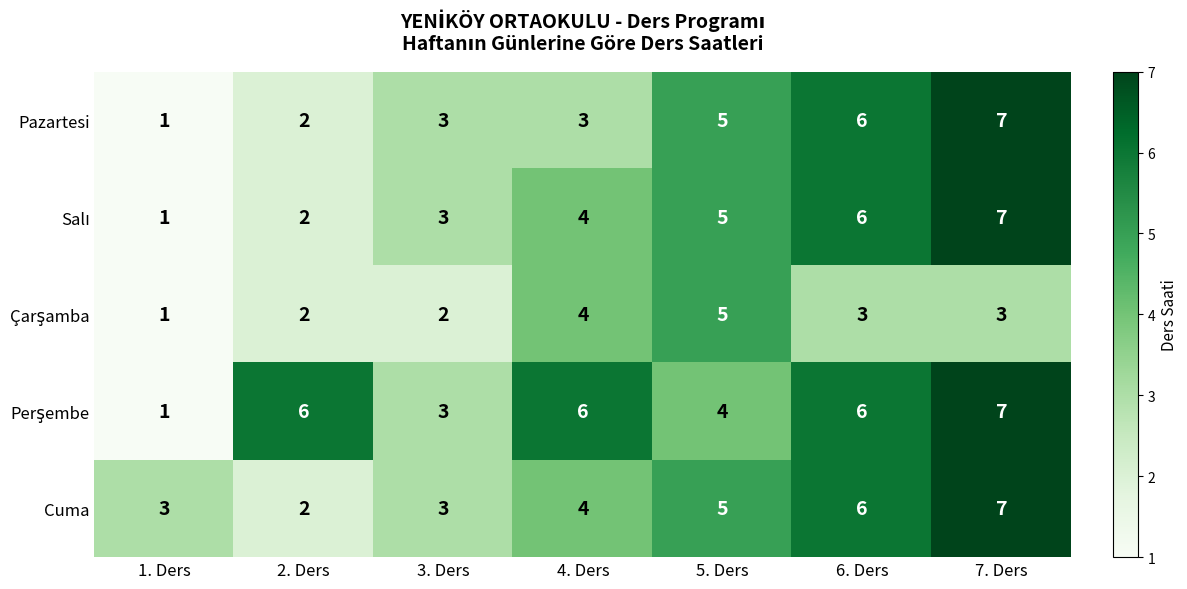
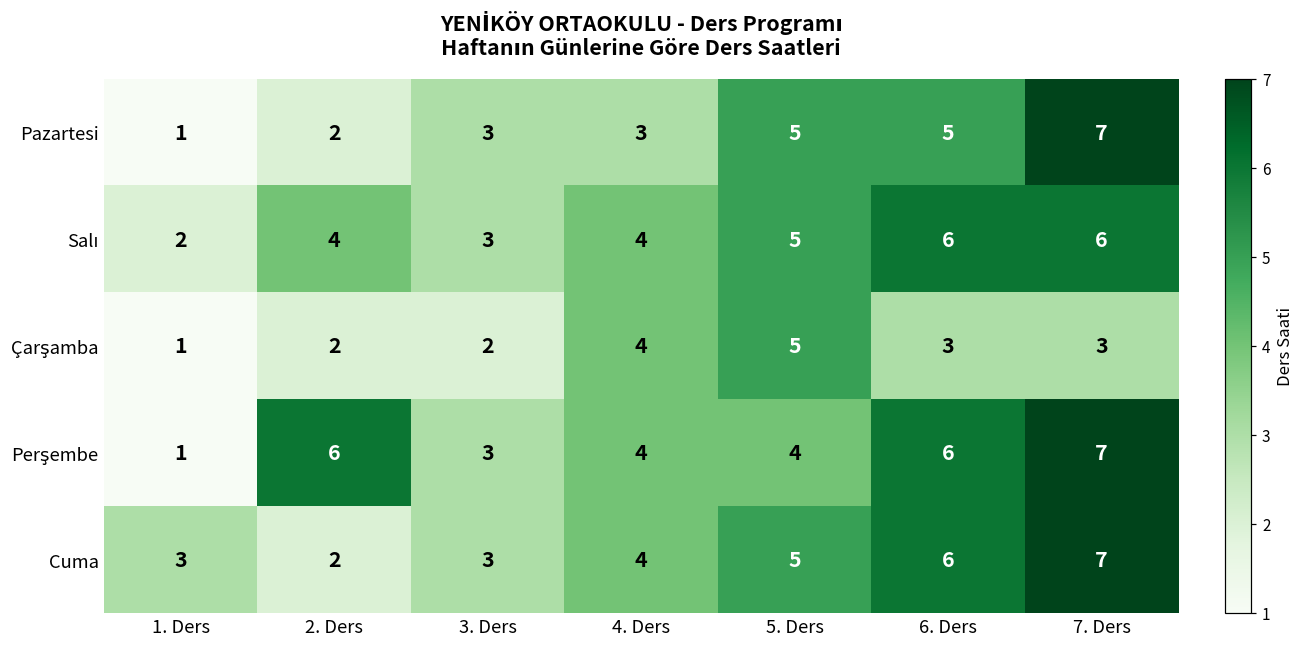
Pazartesi, 6. Ders: 6 -> 5
Salı, 1. Ders: 1 -> 2
Salı, 2. Ders: 2 -> 4
Salı, 7. Ders: 7 -> 6
Perşembe, 4. Ders: 6 -> 4
